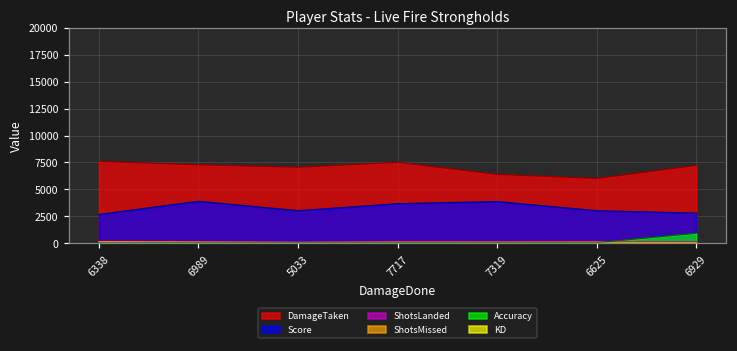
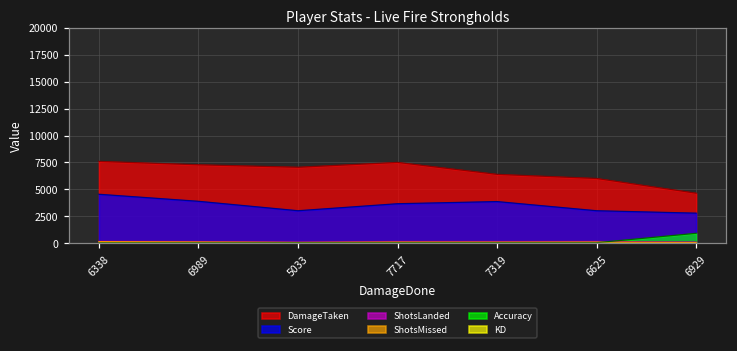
Score, 6338: 3000 -> 5000
DamageTaken, 6929: 7000 -> 5000
